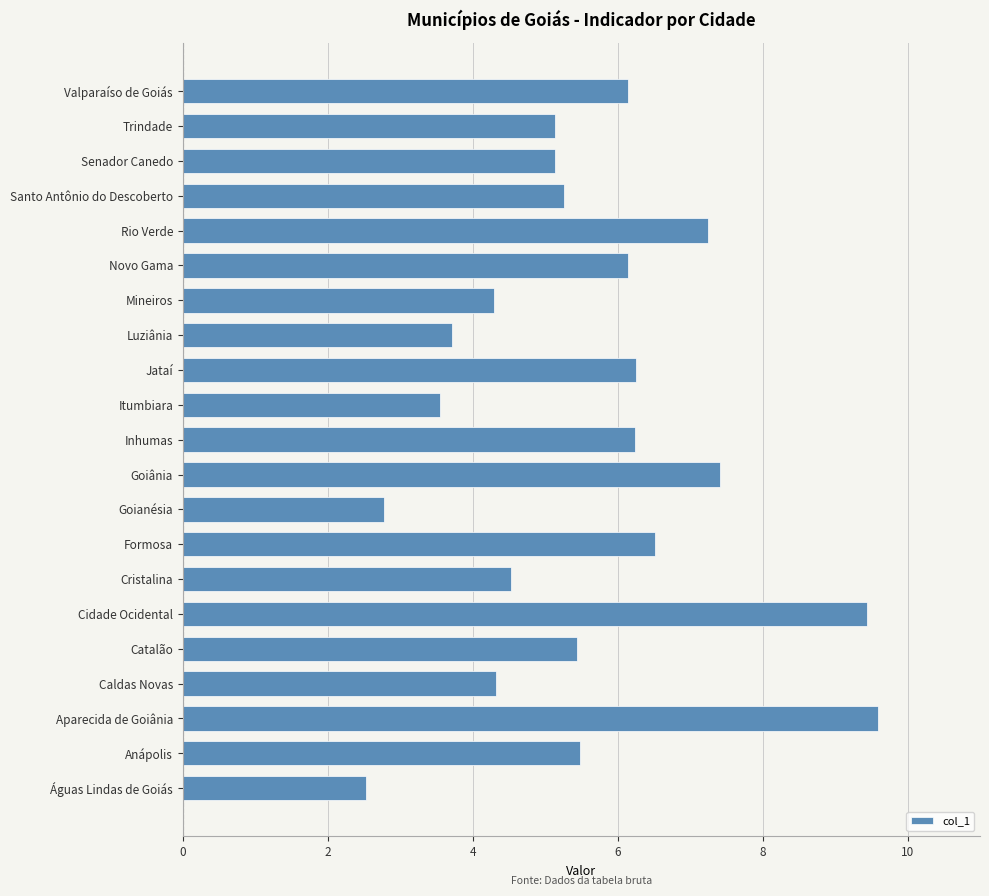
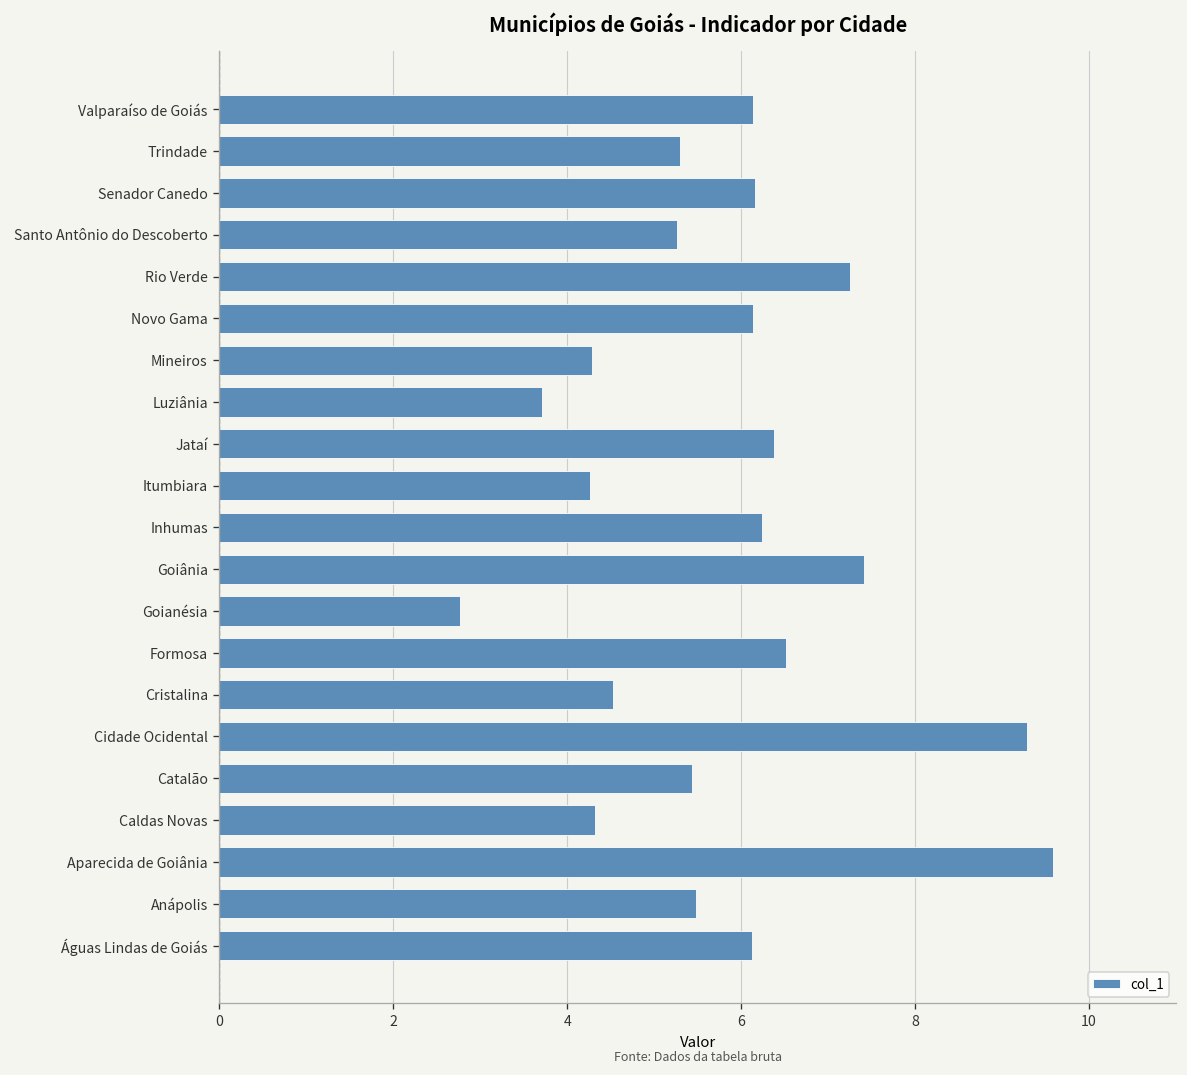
Trindade: 5.1 -> 5.3
Senador Canedo: 5.1 -> 6.2
Jataí: 6.3 -> 6.4
Itumbiara: 3.6 -> 4.3
Cidade Ocidental: 9.4 -> 9.3
Águas Lindas de Goiás: 2.5 -> 6.1
